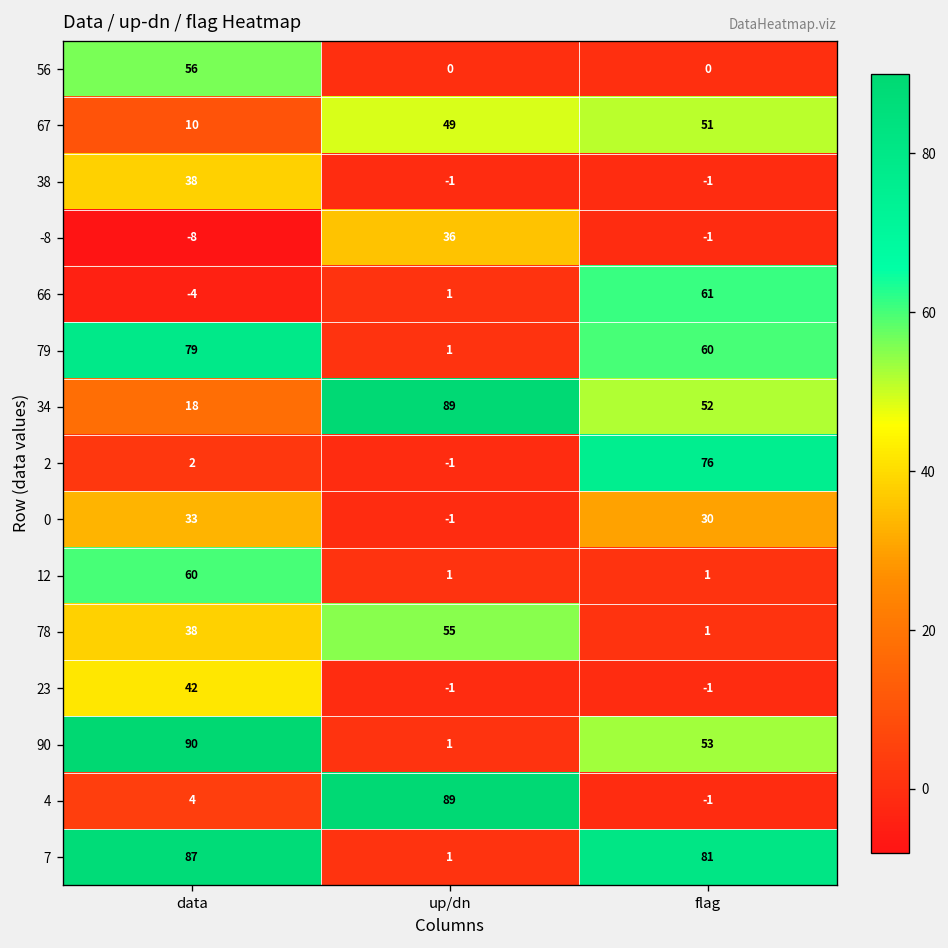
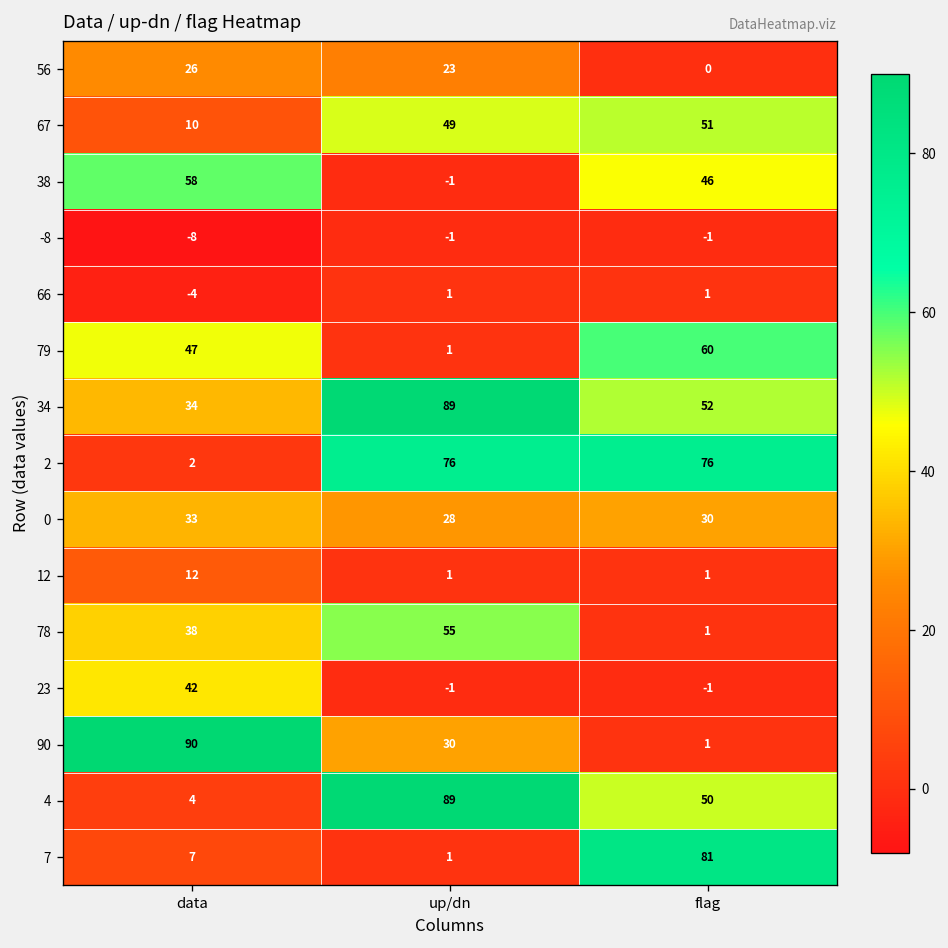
56, data: 56 -> 26
56, up/dn: 0 -> 23
38, data: 38 -> 58
38, flag: -1 -> 46
-8, up/dn: 36 -> -1
66, flag: 61 -> 1
79, data: 79 -> 47
34, data: 18 -> 34
2, up/dn: -1 -> 76
0, up/dn: -1 -> 28
12, data: 60 -> 12
90, up/dn: 1 -> 30
90, flag: 53 -> 1
4, flag: -1 -> 50
7, data: 87 -> 7
